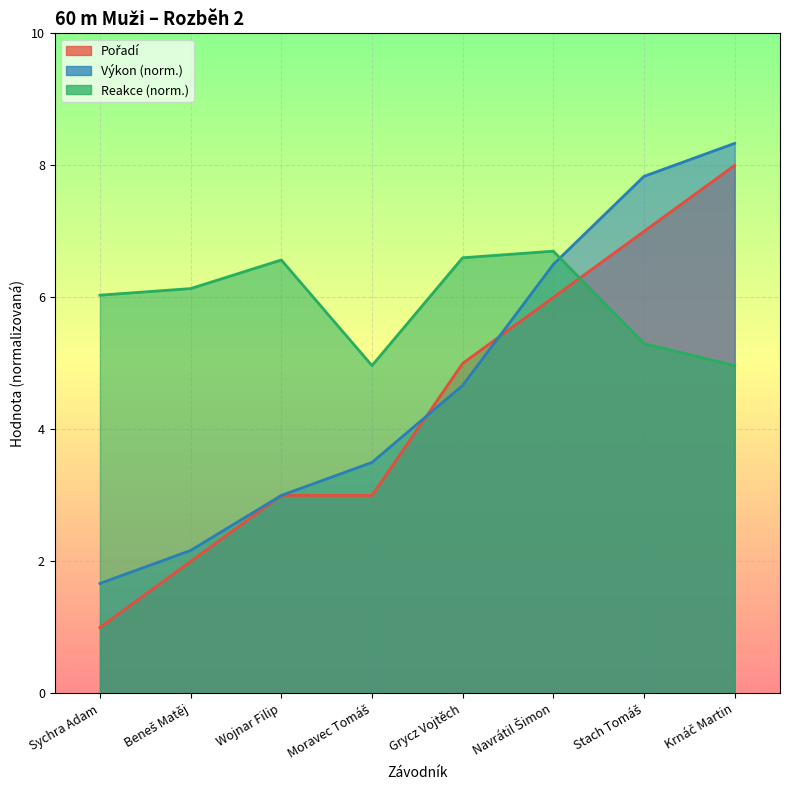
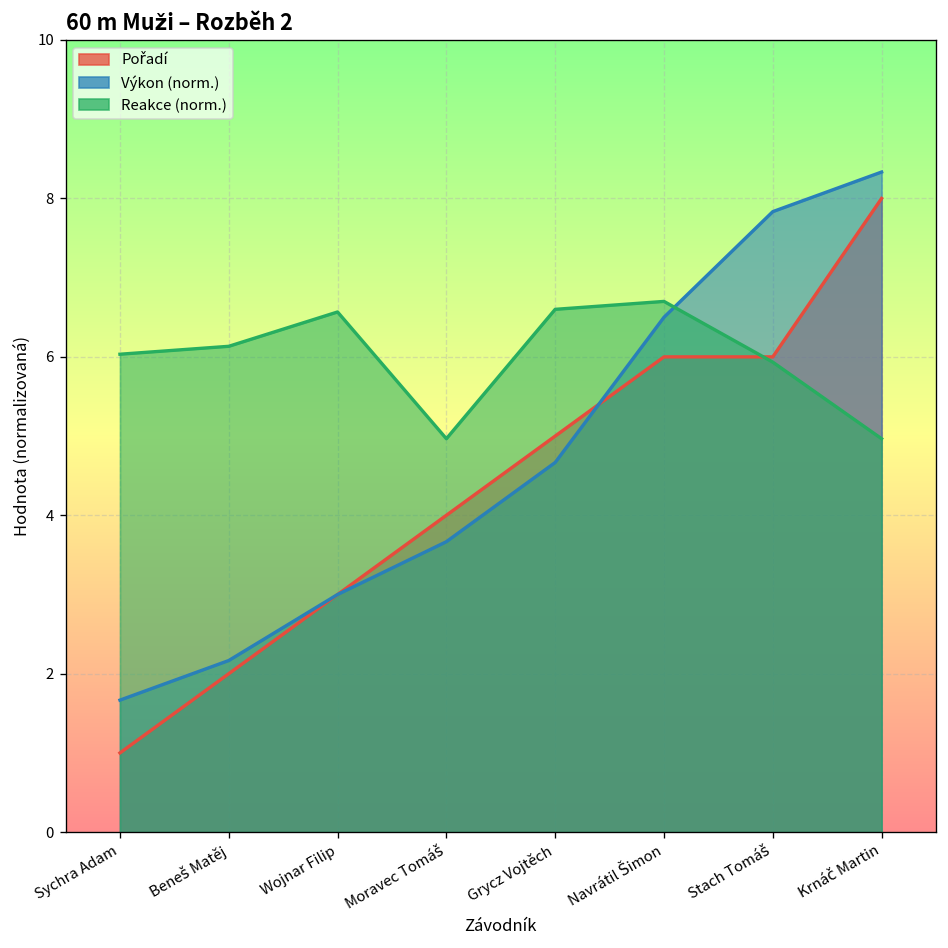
Pořadí, Moravec Tomáš: 3.0 -> 4.0
Výkon (norm.), Moravec Tomáš: 3.5 -> 3.7
Pořadí, Stach Tomáš: 7.0 -> 6.0
Reakce (norm.), Stach Tomáš: 5.3 -> 5.9
